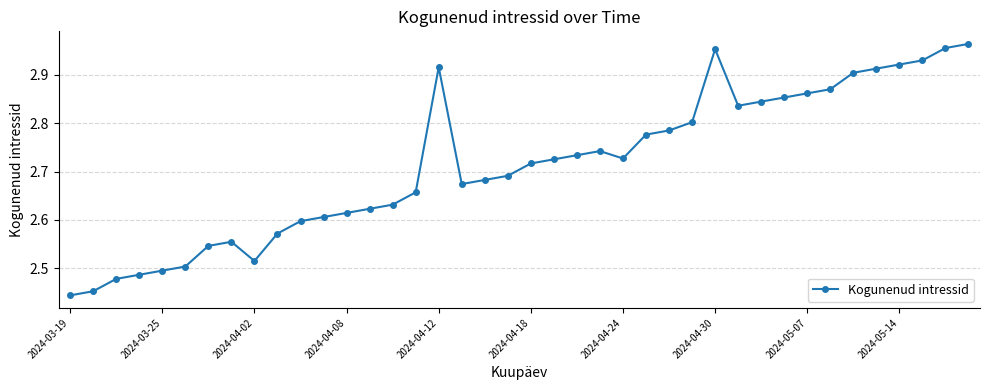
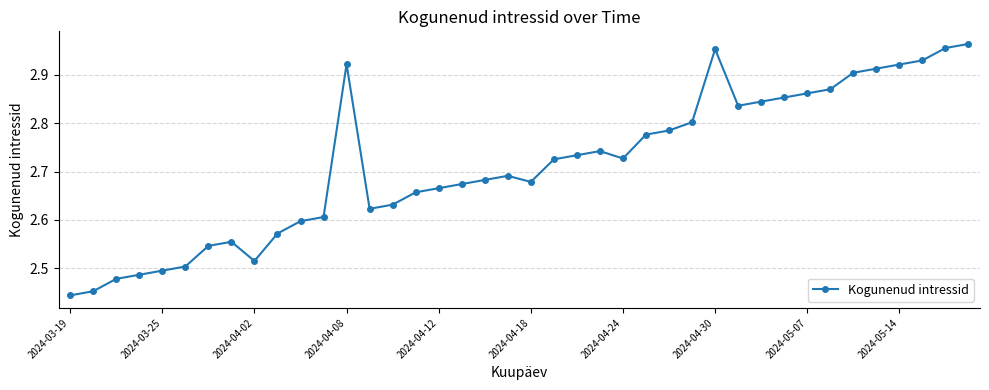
2024-04-08: 2.61 -> 2.92
2024-04-12: 2.92 -> 2.67
2024-04-18: 2.72 -> 2.68
